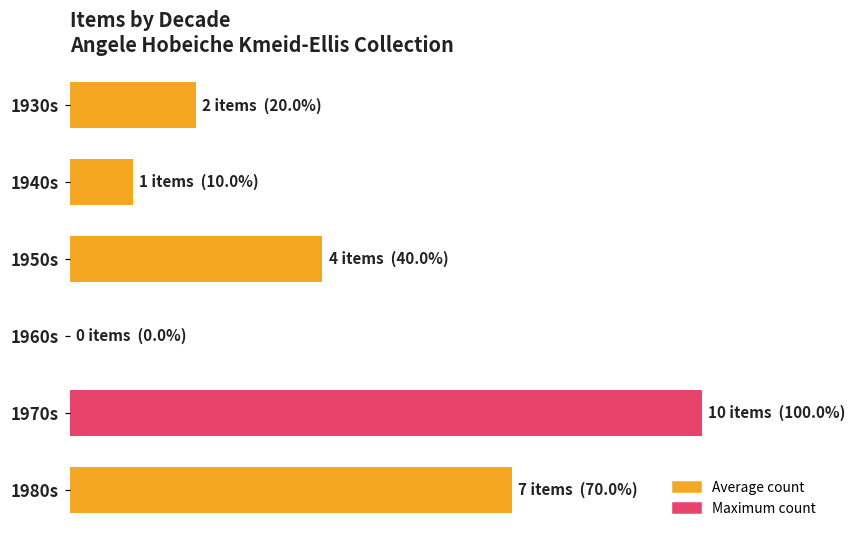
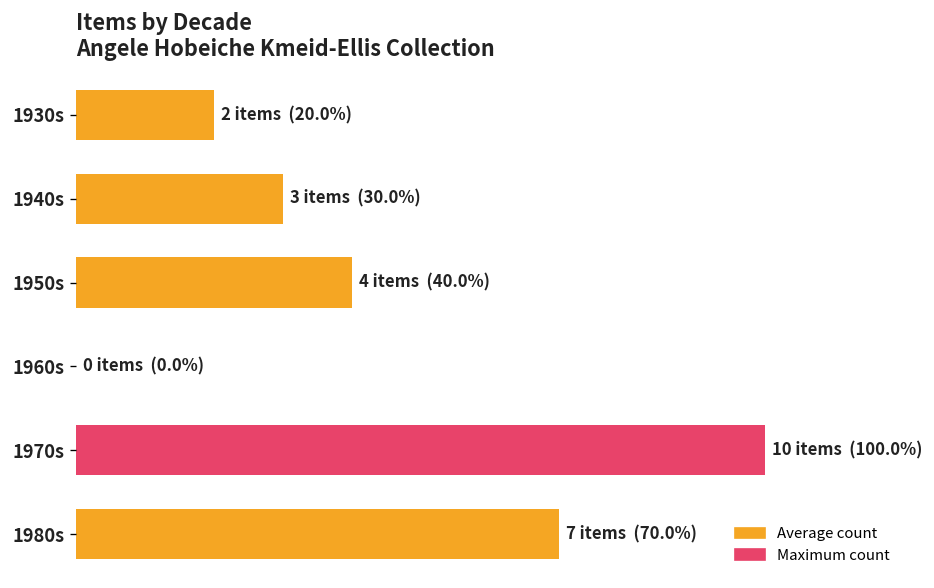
1940s: 1 items (10.0%) -> 3 items (30.0%)
